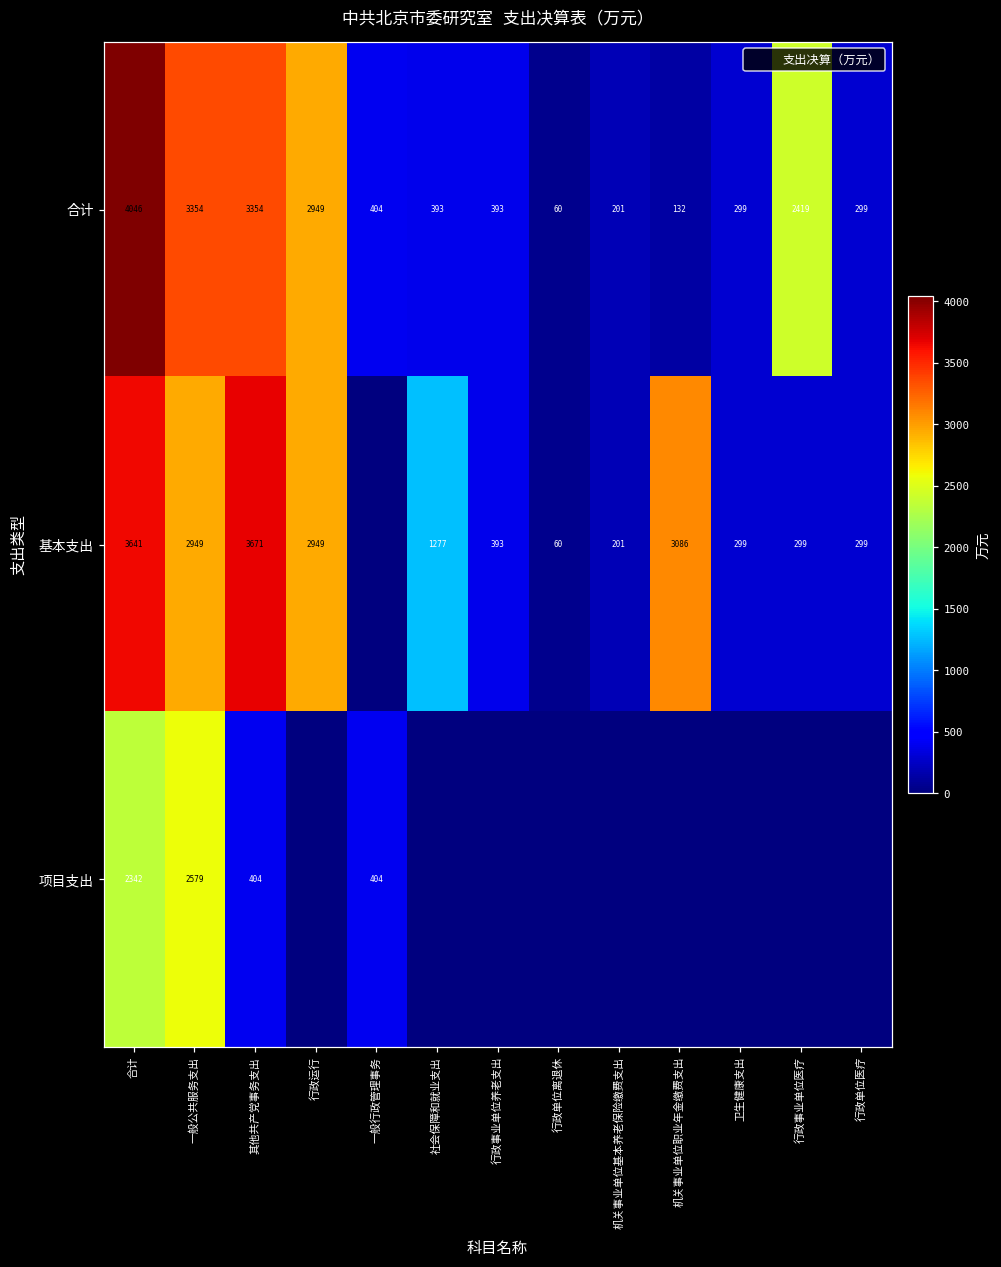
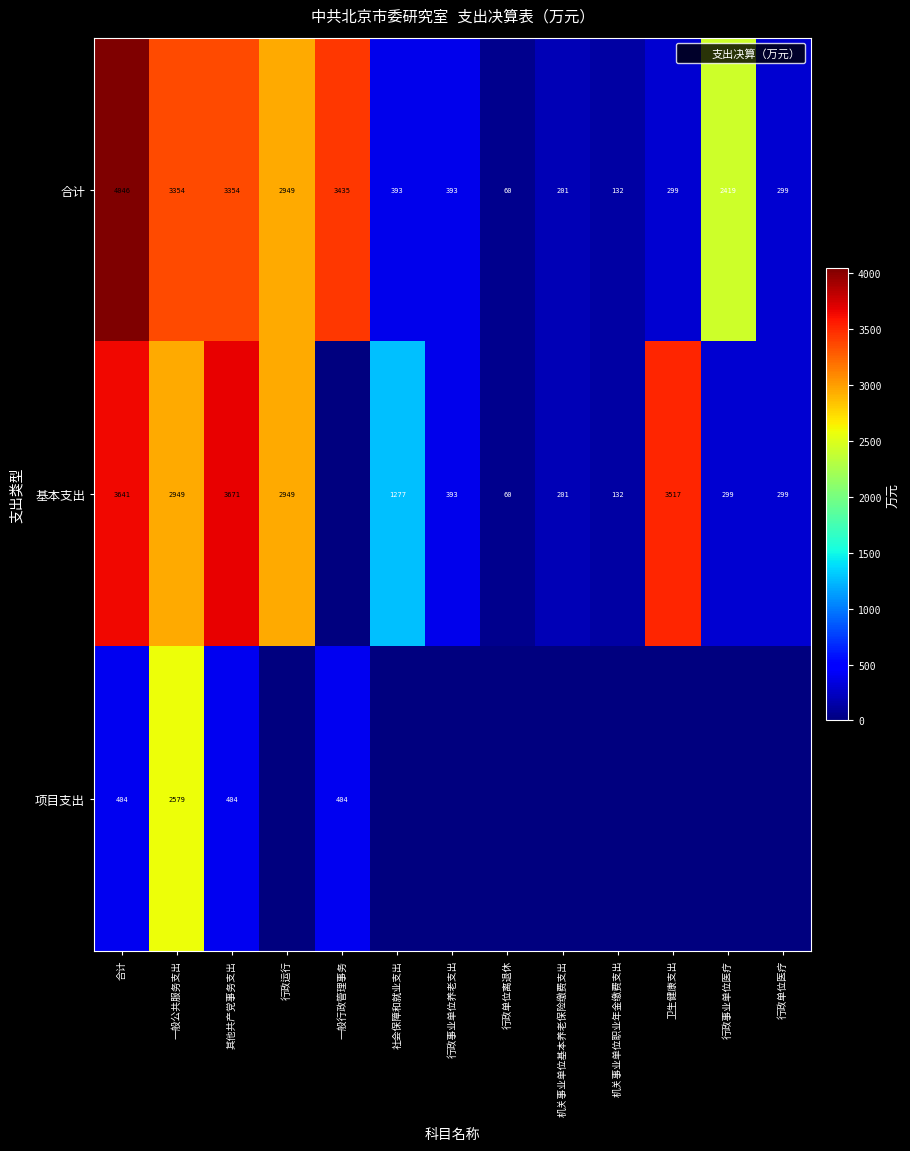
合计, 一般行政管理事务: 404 -> 3435
基本支出, 机关事业单位职业年金缴费支出: 3086 -> 132
基本支出, 卫生健康支出: 299 -> 3517
项目支出, 合计: 2342 -> 404
